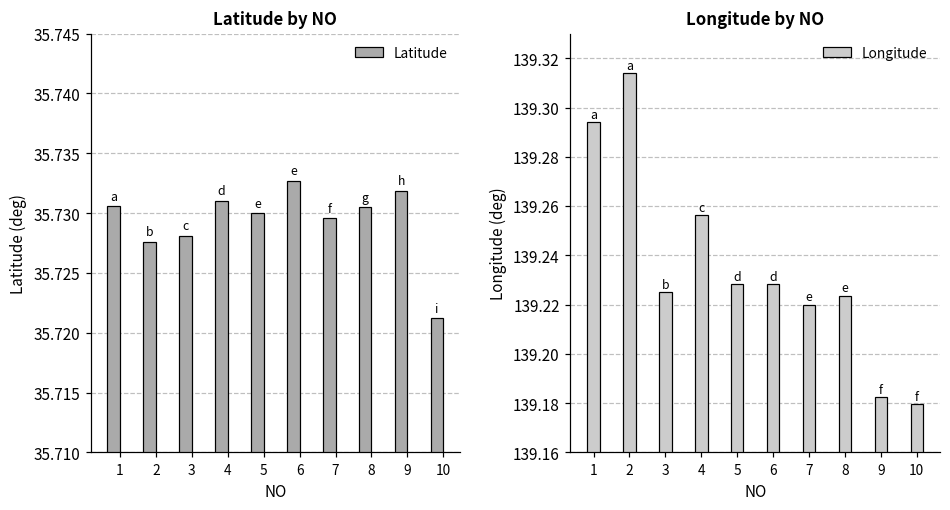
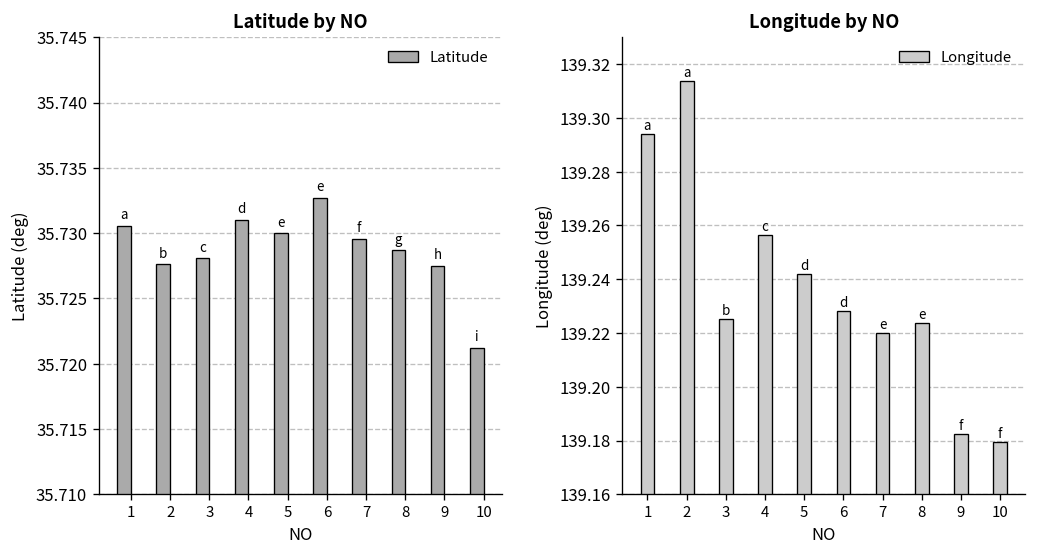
Latitude by NO, 8: 35.7305 -> 35.7287
Latitude by NO, 9: 35.7318 -> 35.7275
Longitude by NO, 5: 139.228 -> 139.242
